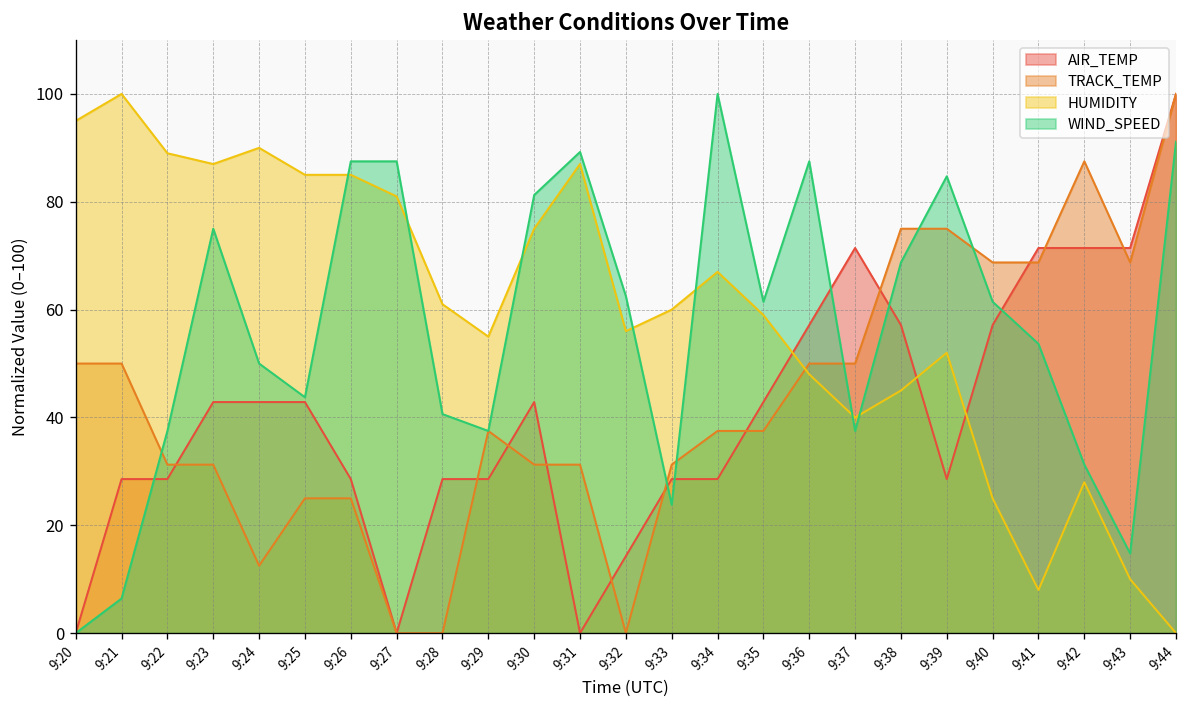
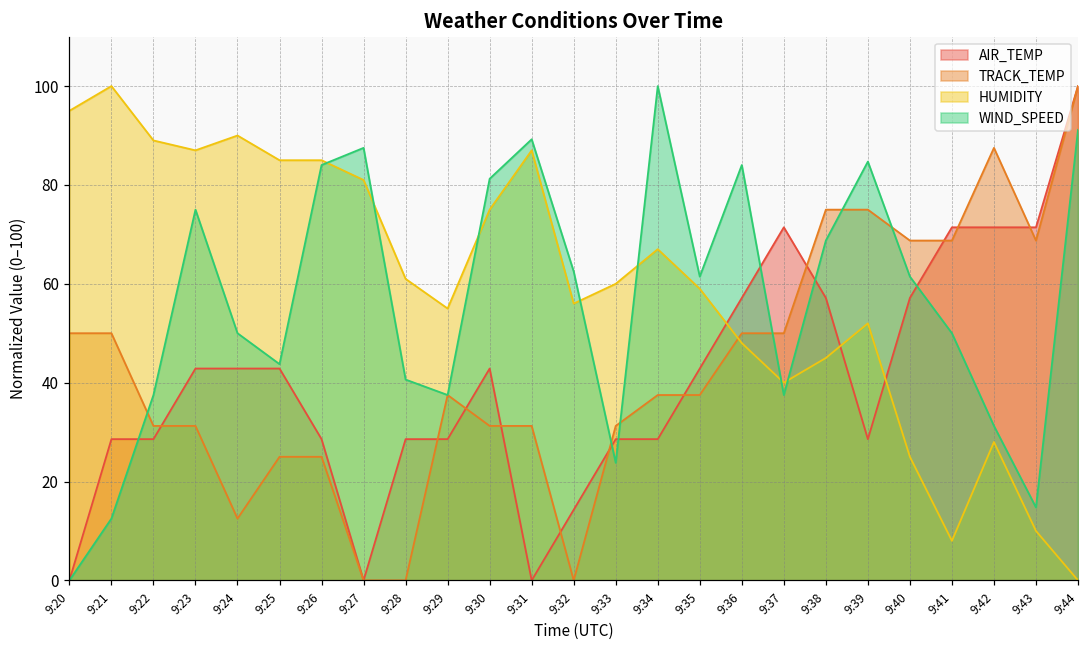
WIND_SPEED, 9:21: 6 -> 12
WIND_SPEED, 9:26: 88 -> 84
WIND_SPEED, 9:36: 88 -> 84
WIND_SPEED, 9:41: 54 -> 50
